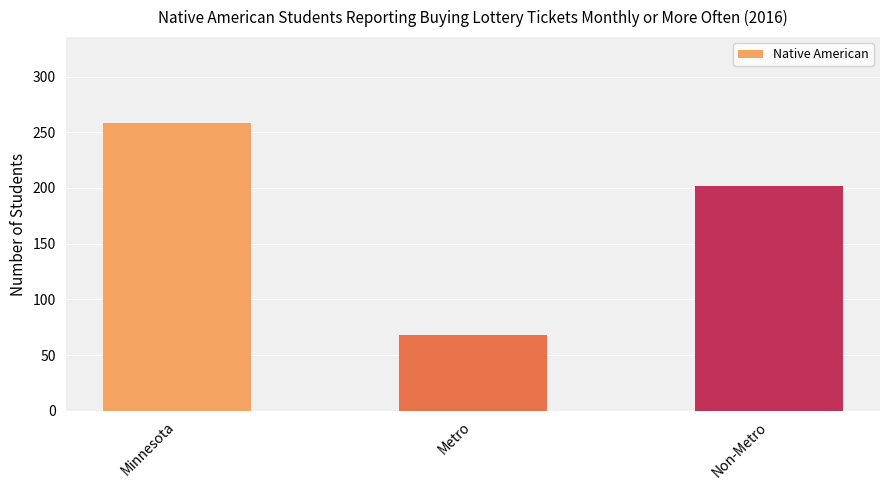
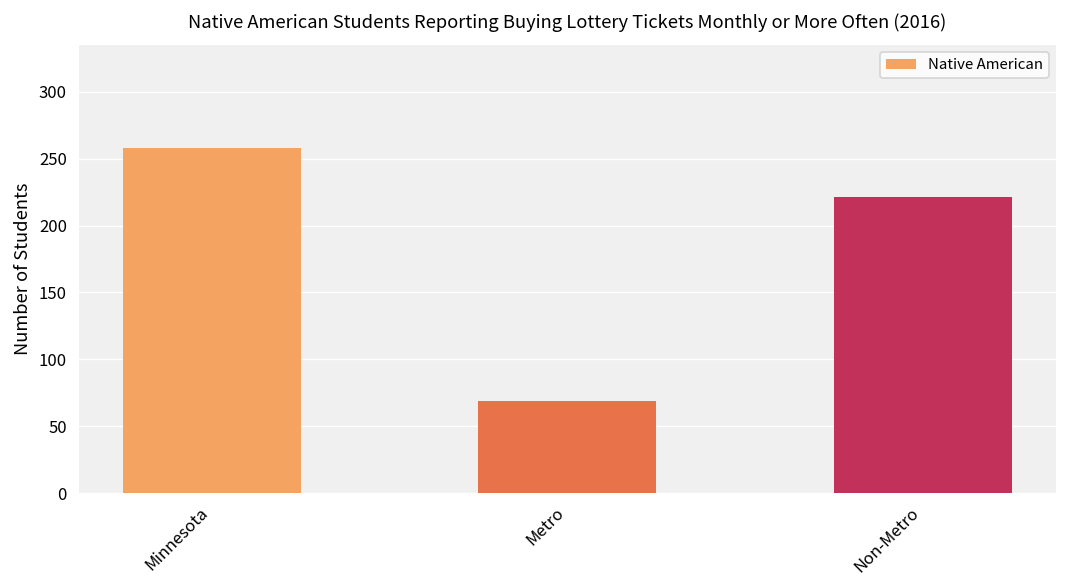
Non-Metro: 202 -> 221
